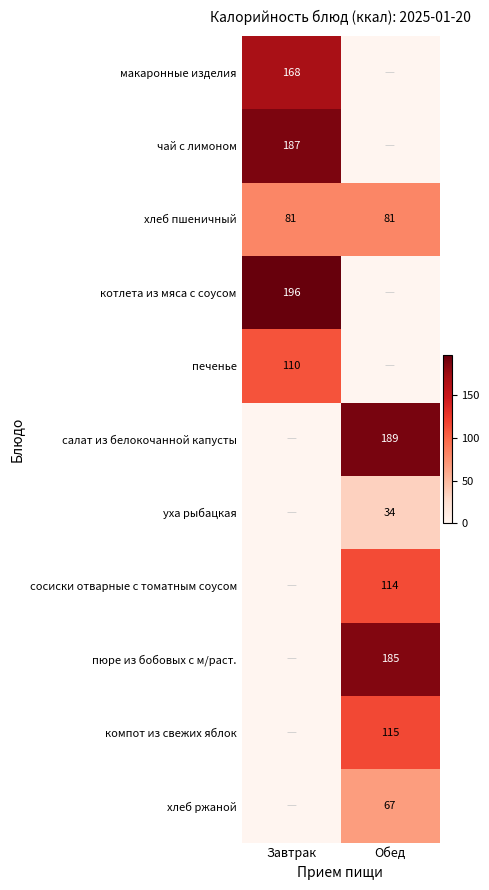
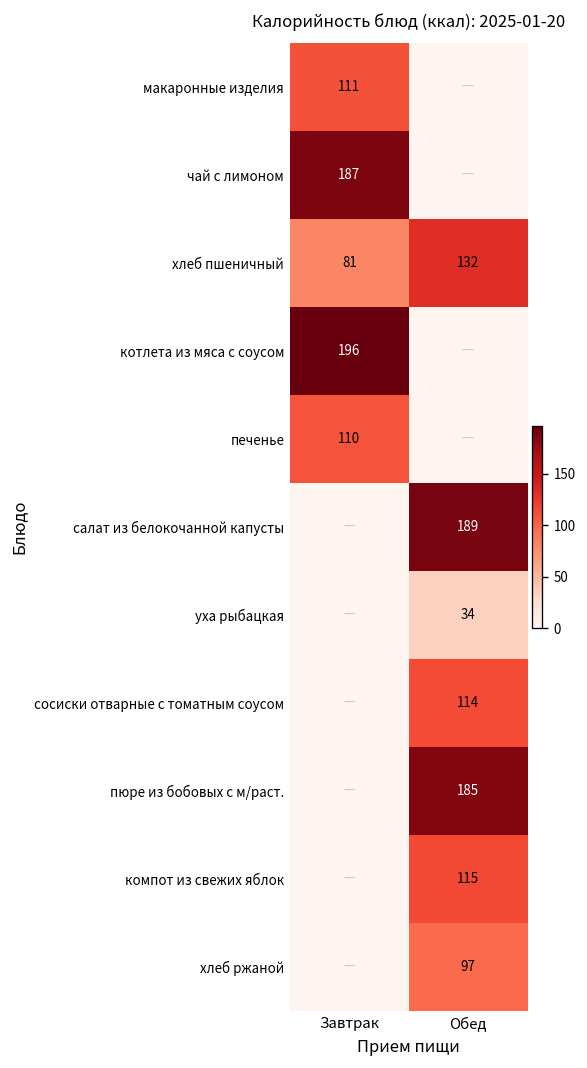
макаронные изделия, Завтрак: 168 -> 111
хлеб пшеничный, Обед: 81 -> 132
хлеб ржаной, Обед: 67 -> 97
